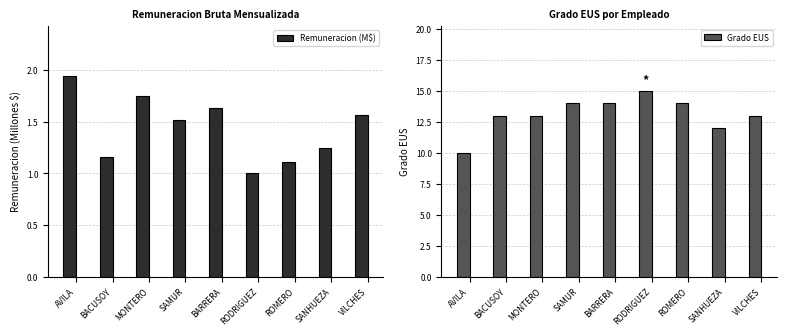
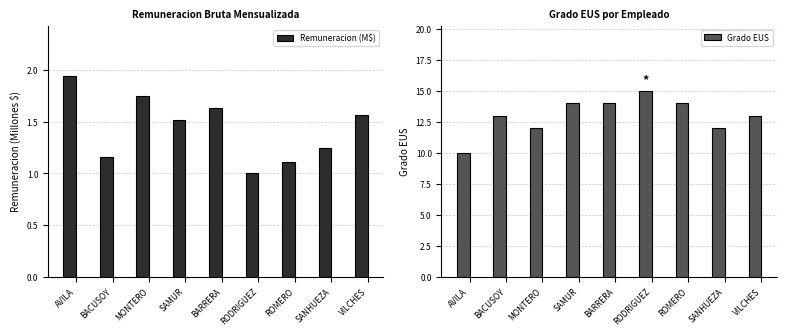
Grado EUS por Empleado, MONTERO: 13 -> 12
